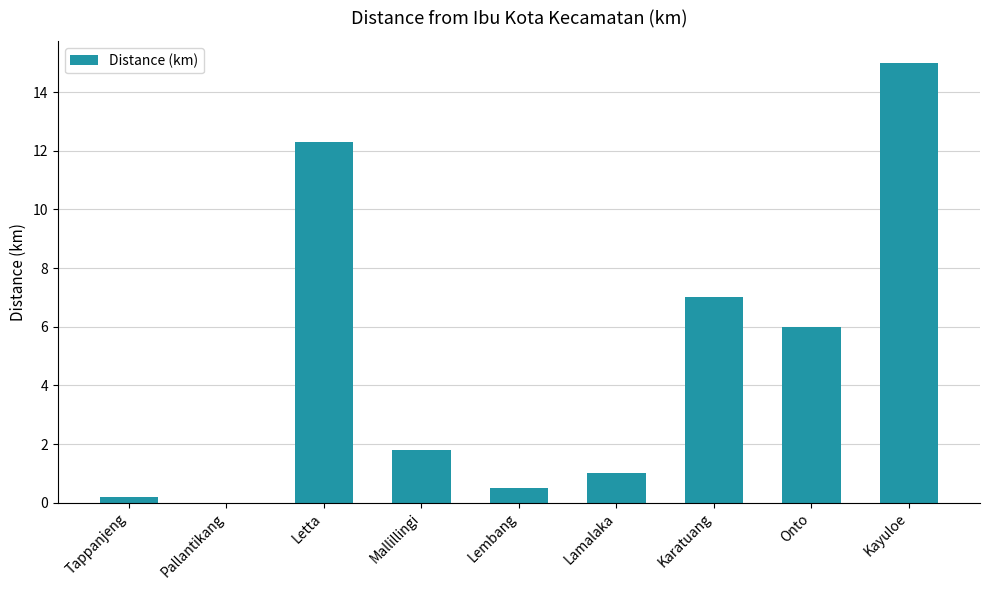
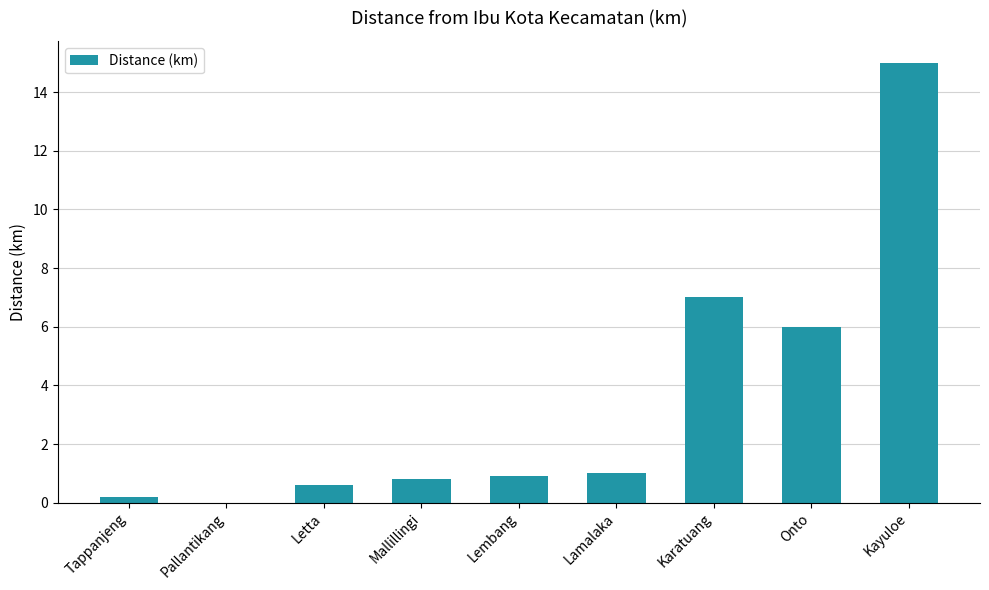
Letta: 12.3 -> 0.6
Mallillingi: 1.8 -> 0.8
Lembang: 0.5 -> 0.9
